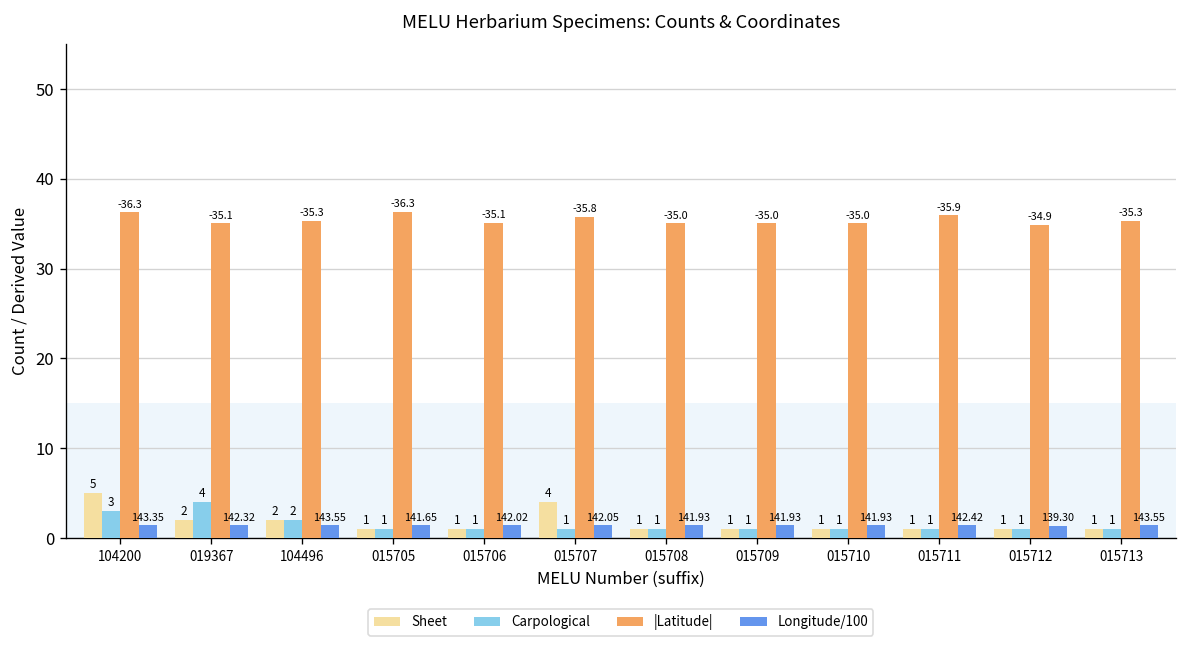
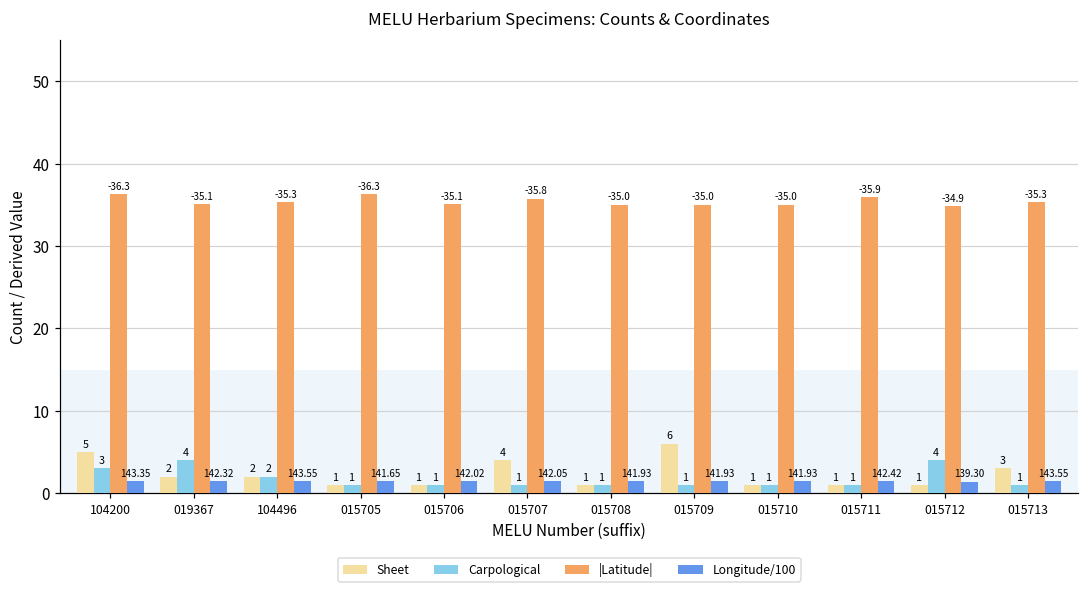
Sheet, 015709: 1 -> 6
Carpological, 015712: 1 -> 4
Sheet, 015713: 1 -> 3
